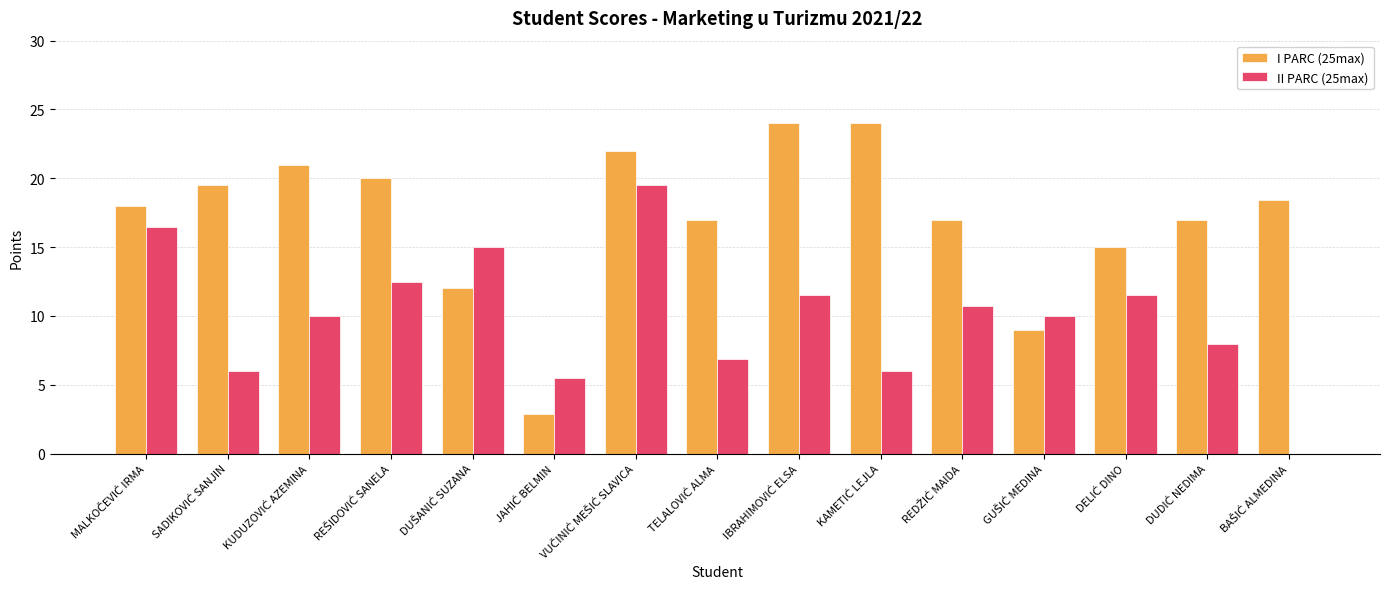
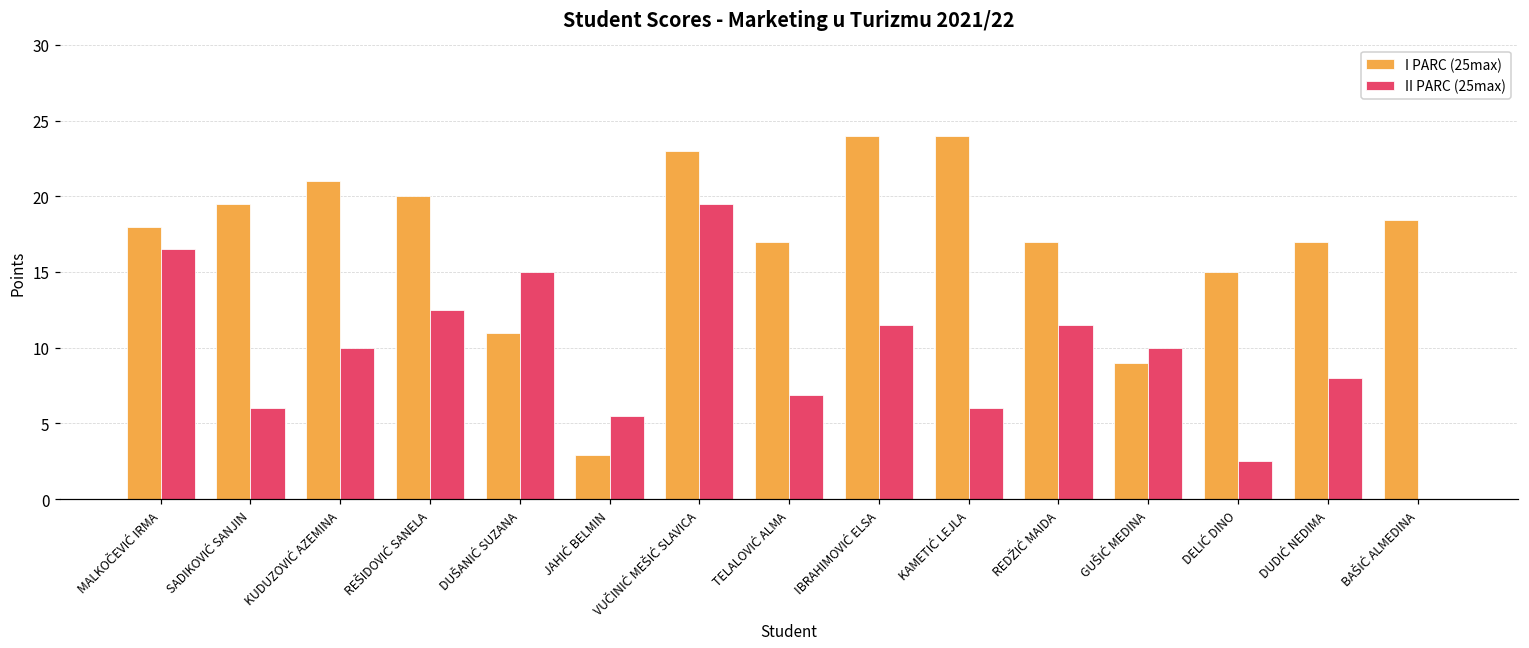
I PARC (25max), DUŠANIĆ SUZANA: 12 -> 11
I PARC (25max), VUČINIĆ MEŠIĆ SLAVICA: 22 -> 23
II PARC (25max), REDŽIĆ MAIDA: 10.7 -> 11.5
II PARC (25max), DELIĆ DINO: 11.5 -> 2.5
